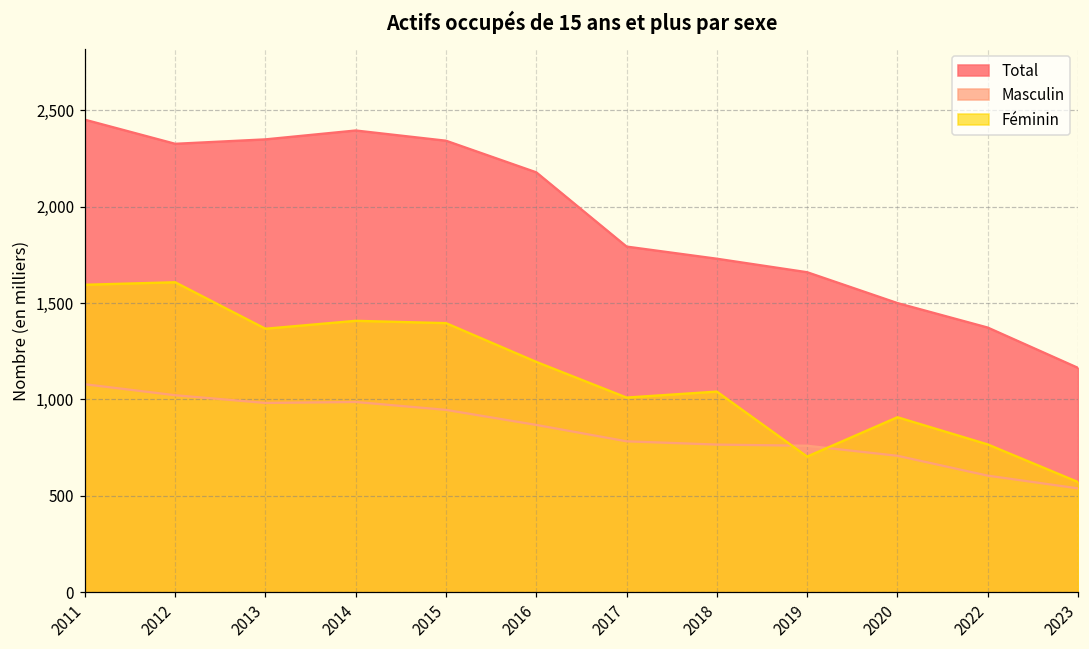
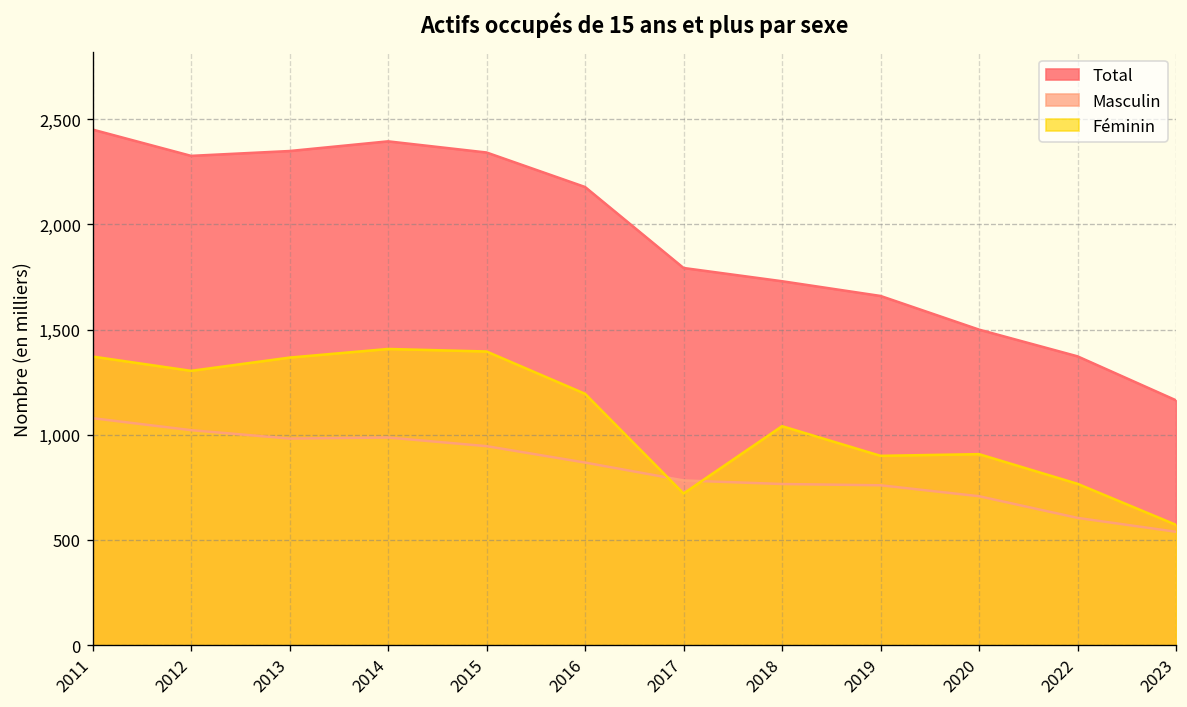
Féminin, 2011: 1,600 -> 1,370
Féminin, 2012: 1,610 -> 1,300
Féminin, 2017: 1,010 -> 720
Féminin, 2019: 700 -> 900
